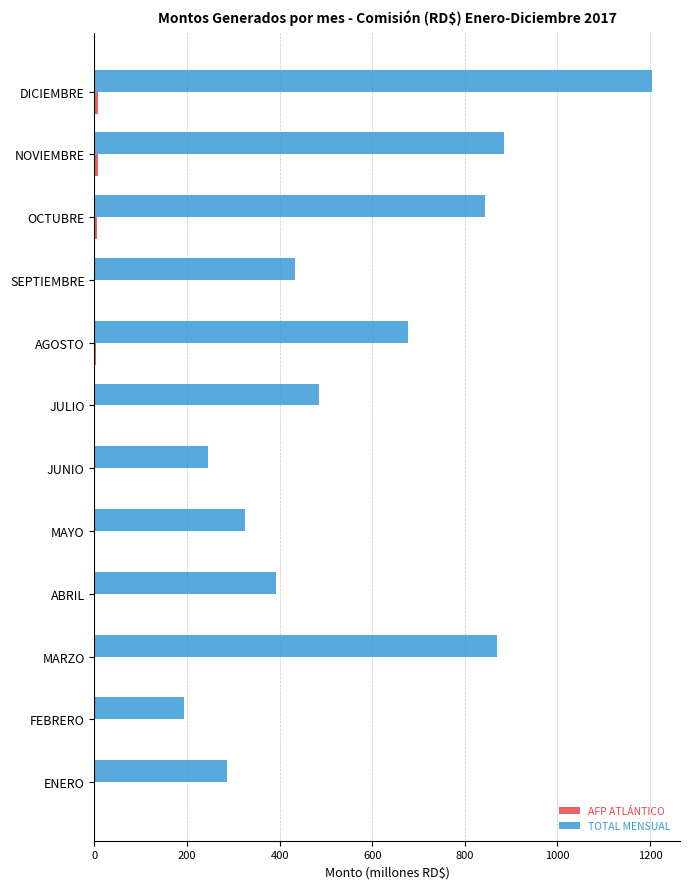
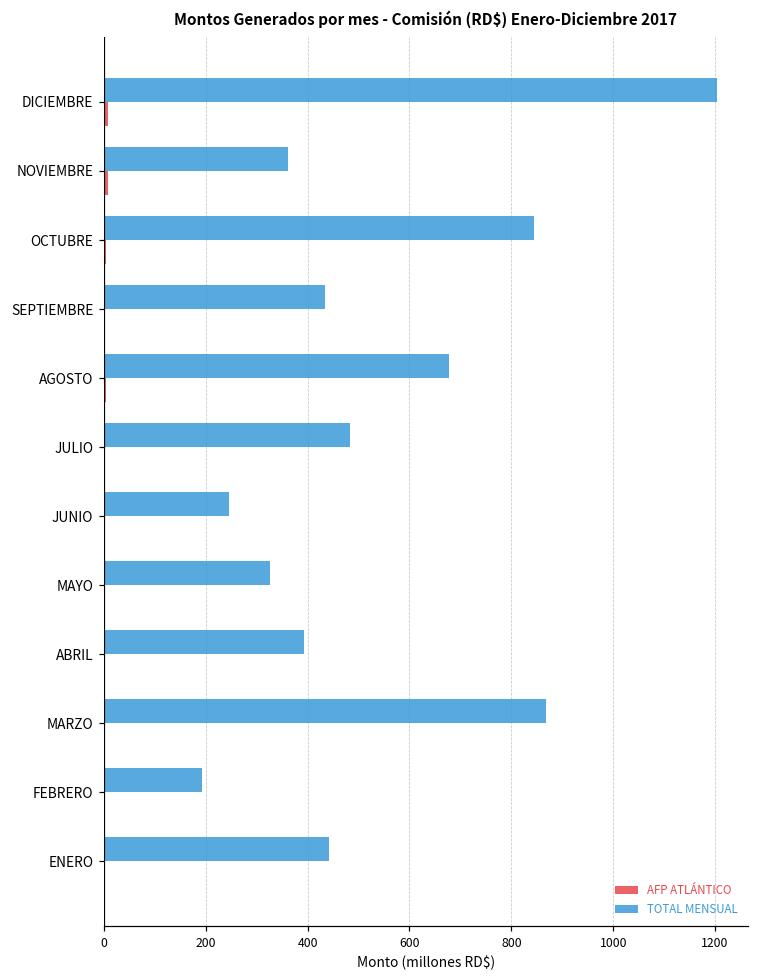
TOTAL MENSUAL, NOVIEMBRE: 890 -> 360
TOTAL MENSUAL, ENERO: 290 -> 440
